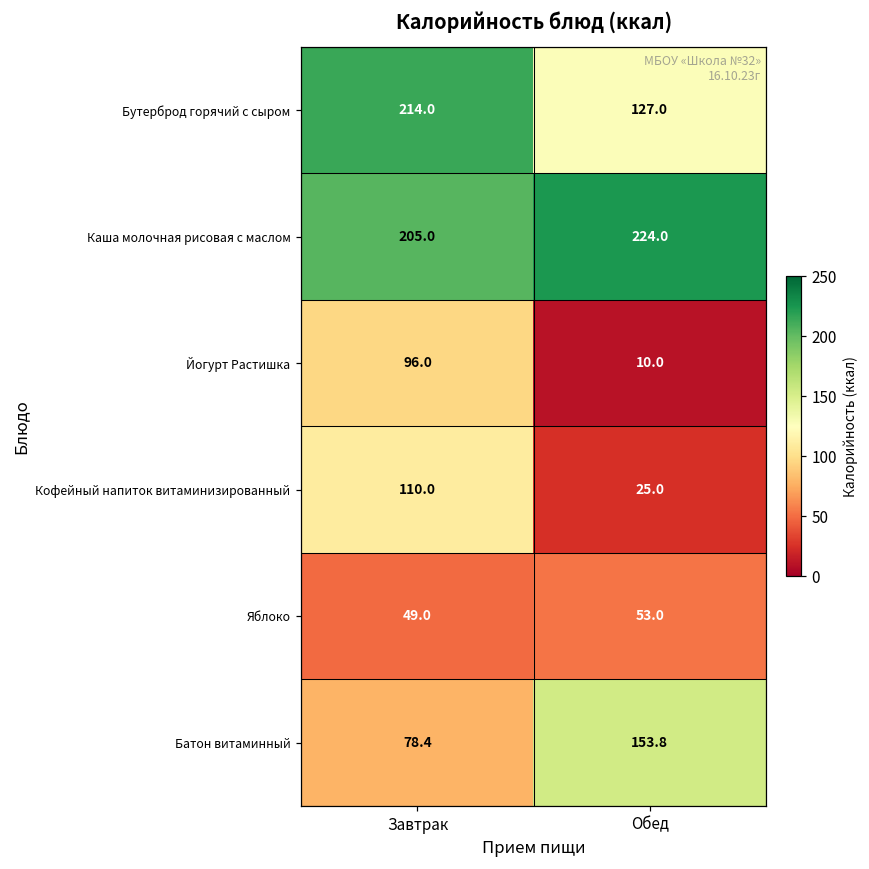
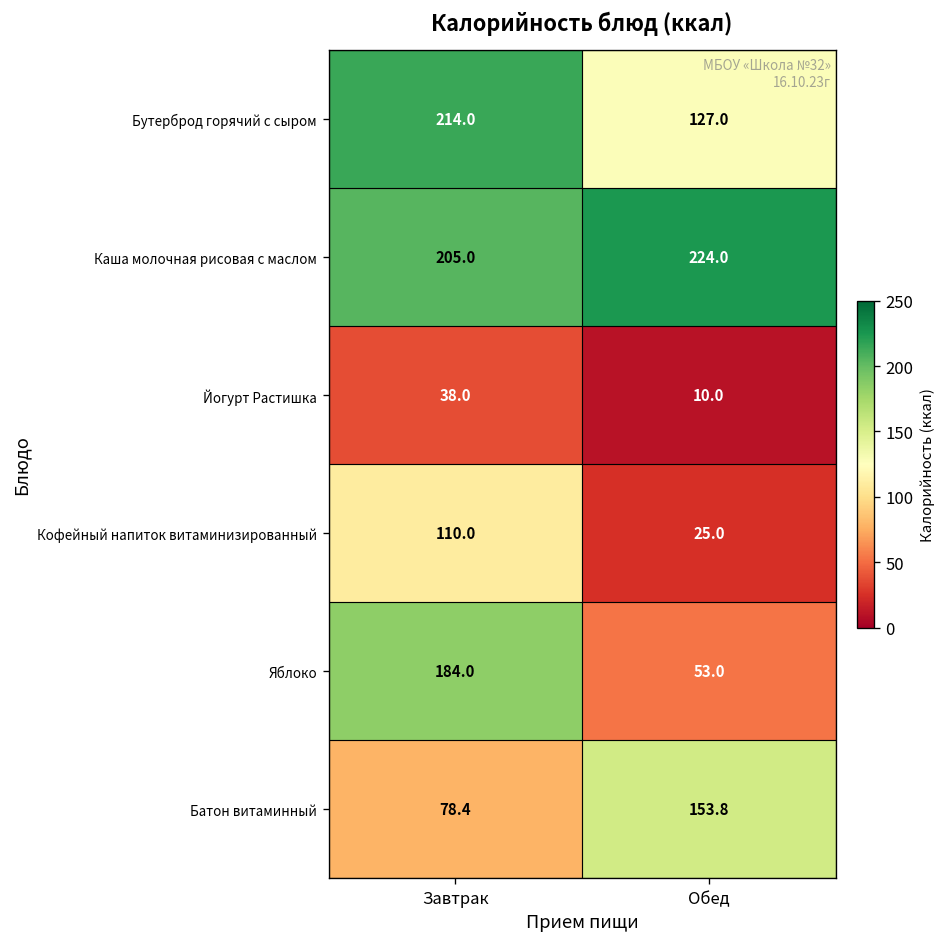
Йогурт Растишка, Завтрак: 96.0 -> 38.0
Яблоко, Завтрак: 49.0 -> 184.0
